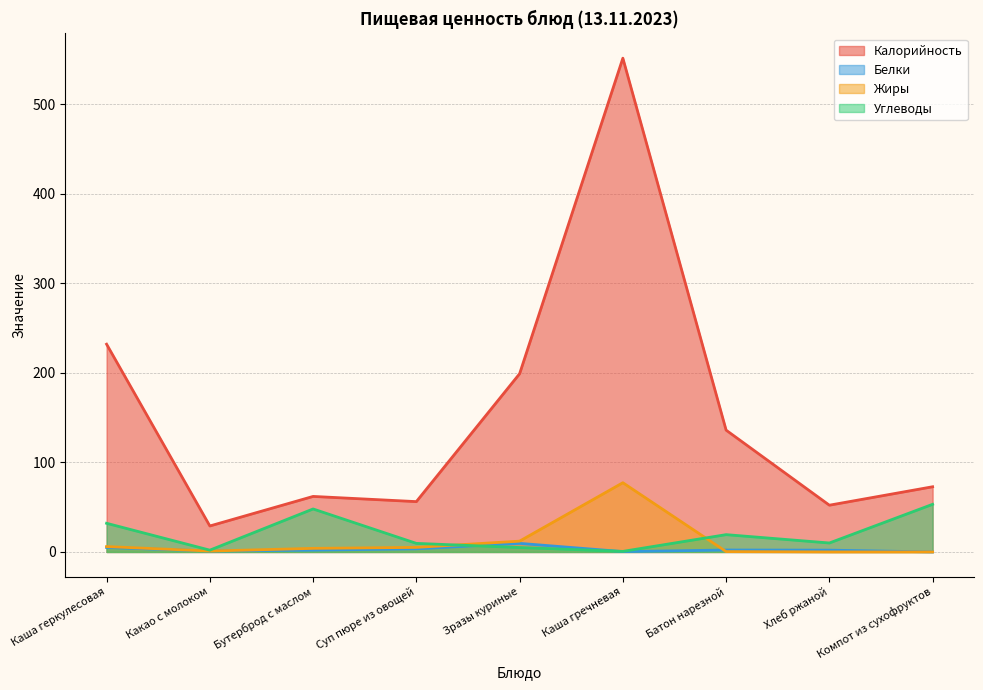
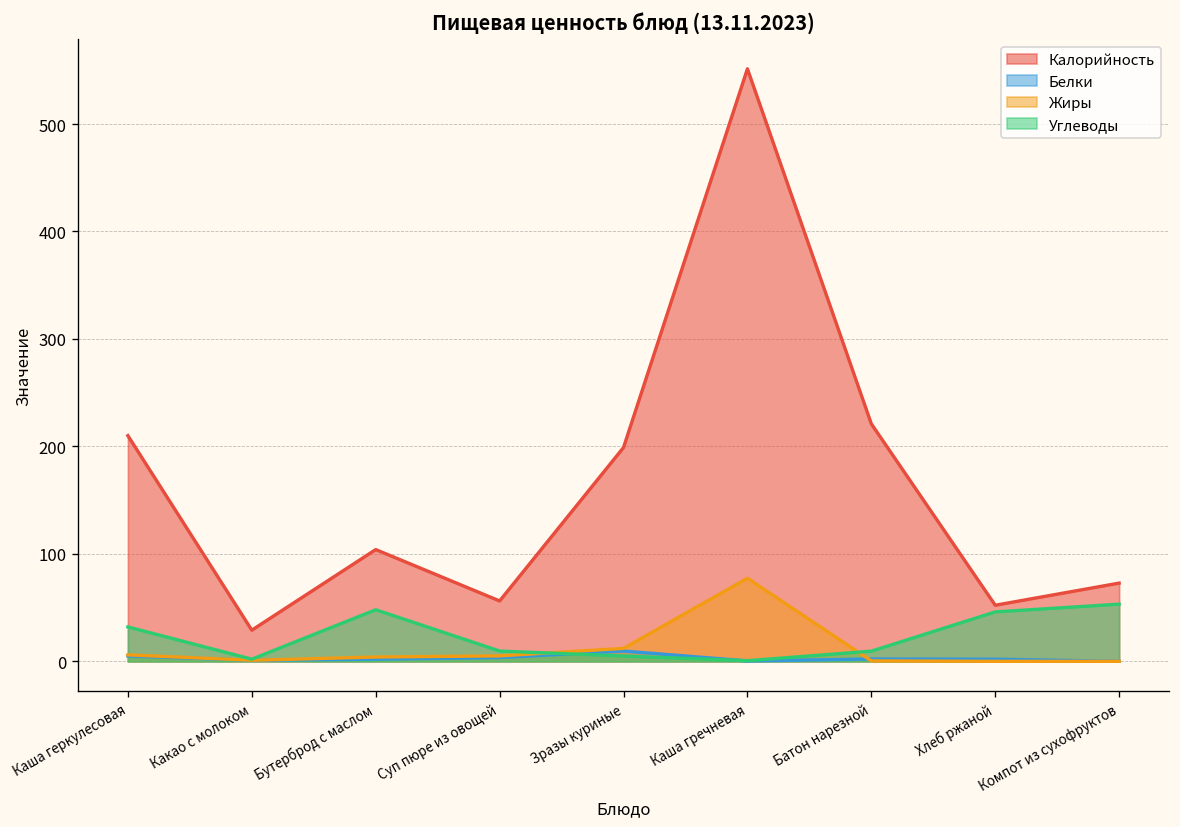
Калорийность, Каша геркулесовая: 230 -> 210
Калорийность, Бутерброд с маслом: 60 -> 100
Калорийность, Батон нарезной: 140 -> 220
Углеводы, Батон нарезной: 20 -> 10
Углеводы, Хлеб ржаной: 10 -> 50
